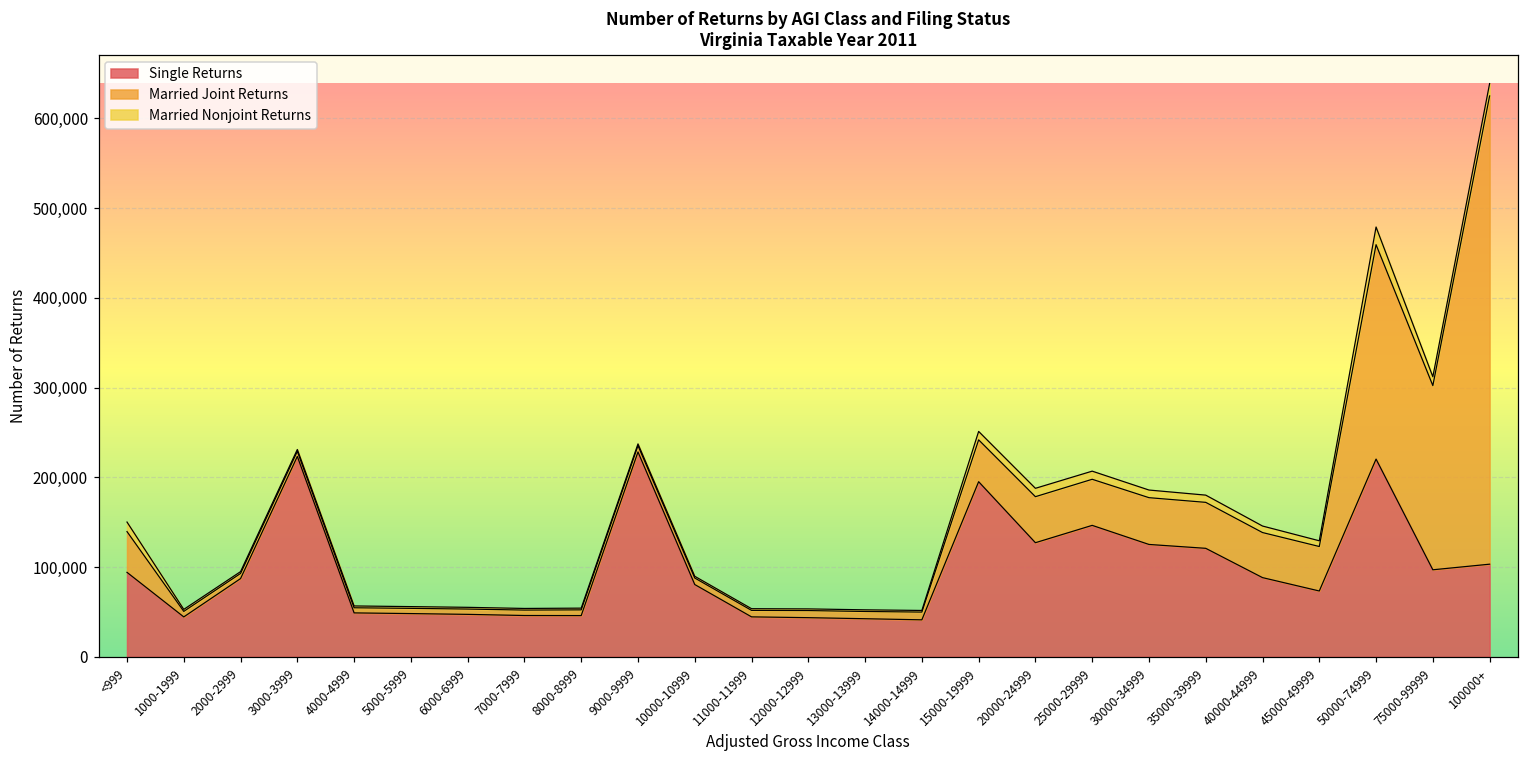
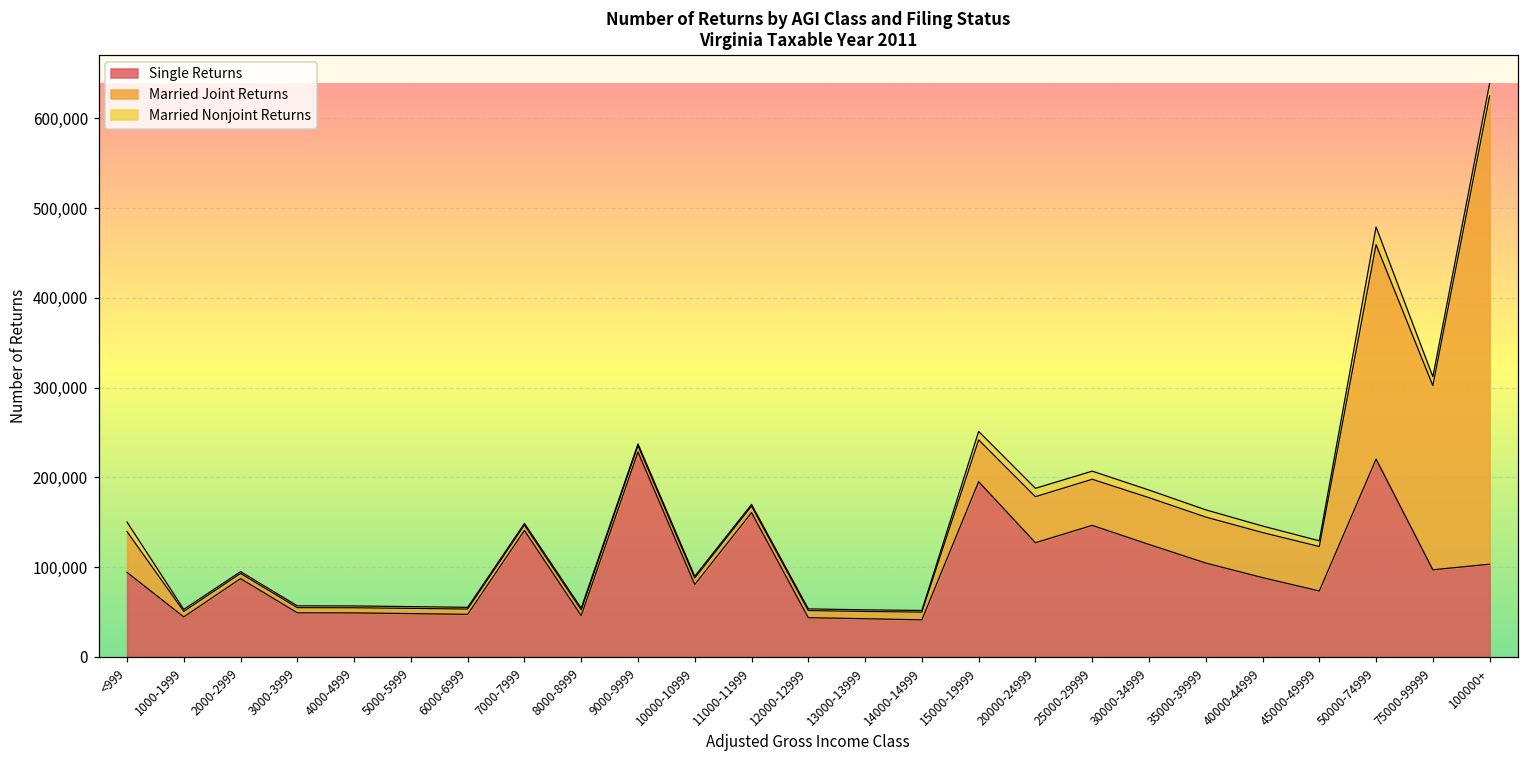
Single Returns, 3000-3999: 220,000 -> 50,000
Single Returns, 7000-7999: 50,000 -> 140,000
Single Returns, 11000-11999: 40,000 -> 160,000
Single Returns, 35000-39999: 120,000 -> 100,000
